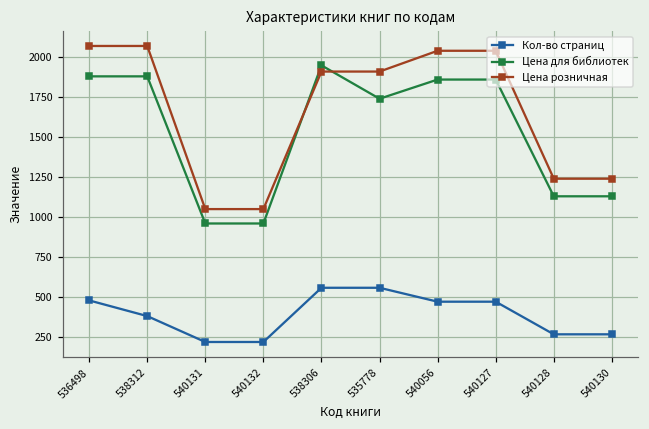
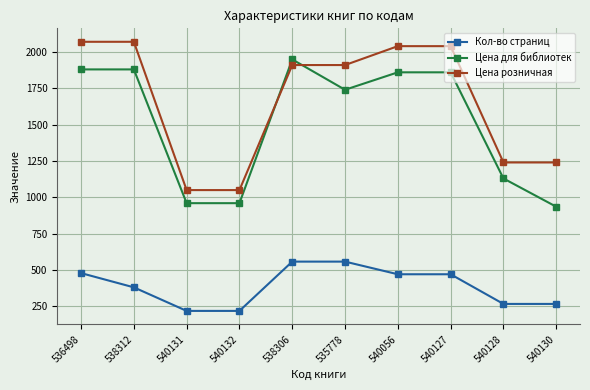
Цена для библиотек, 540130: 1130 -> 930
